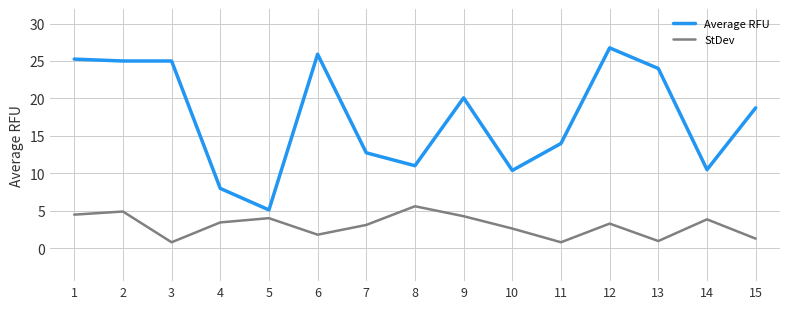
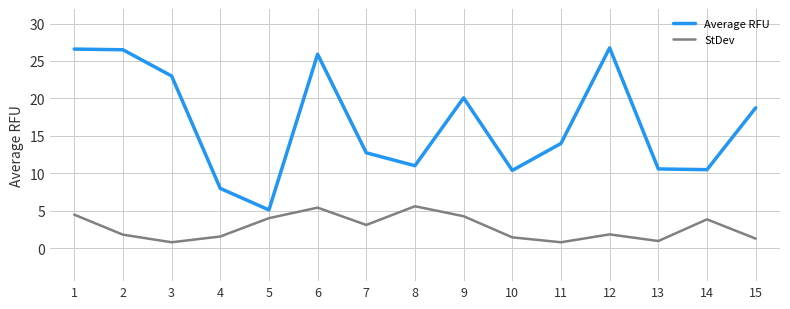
Average RFU, 1: 25 -> 27
Average RFU, 2: 25 -> 27
StDev, 2: 5 -> 2
Average RFU, 3: 25 -> 23
StDev, 4: 3 -> 2
StDev, 6: 2 -> 5
StDev, 10: 3 -> 1
StDev, 12: 3 -> 2
Average RFU, 13: 24 -> 11
